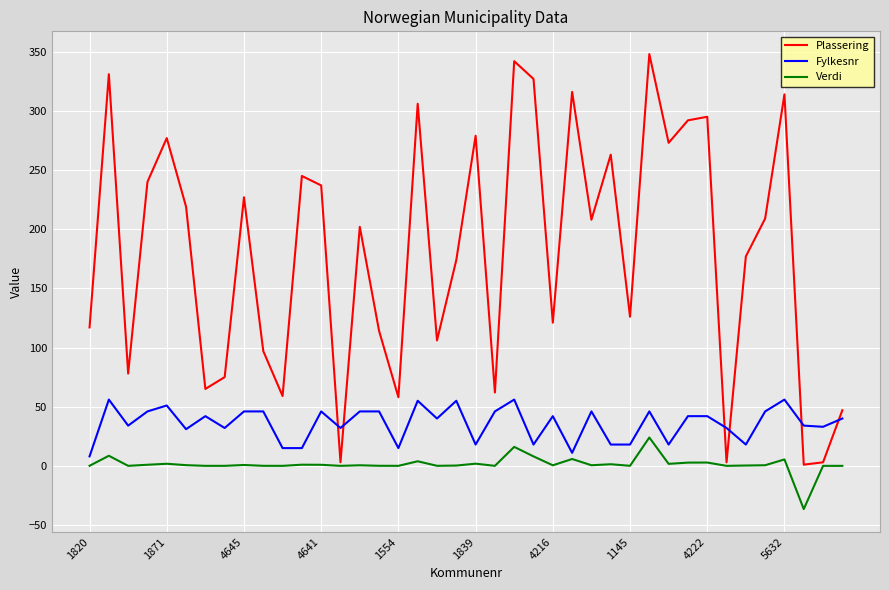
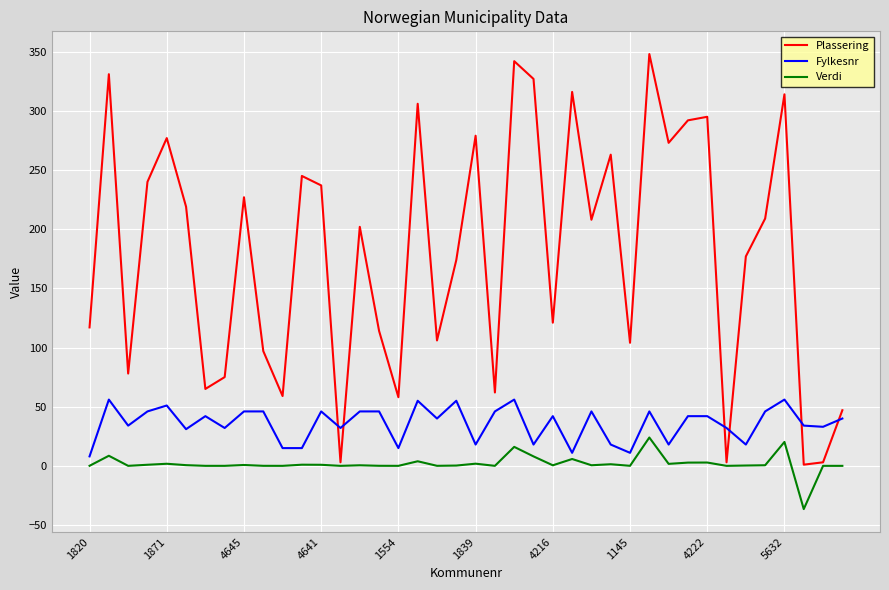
Plassering, 1145: 126 -> 104
Fylkesnr, 1145: 18 -> 11
Verdi, 5632: 5 -> 20
